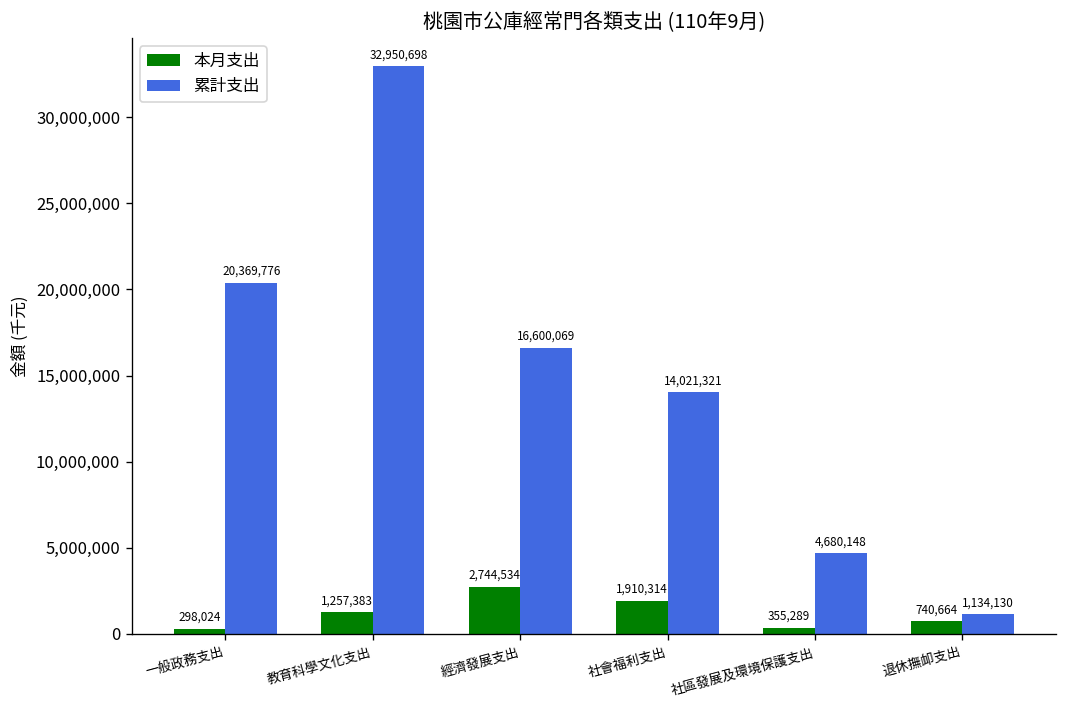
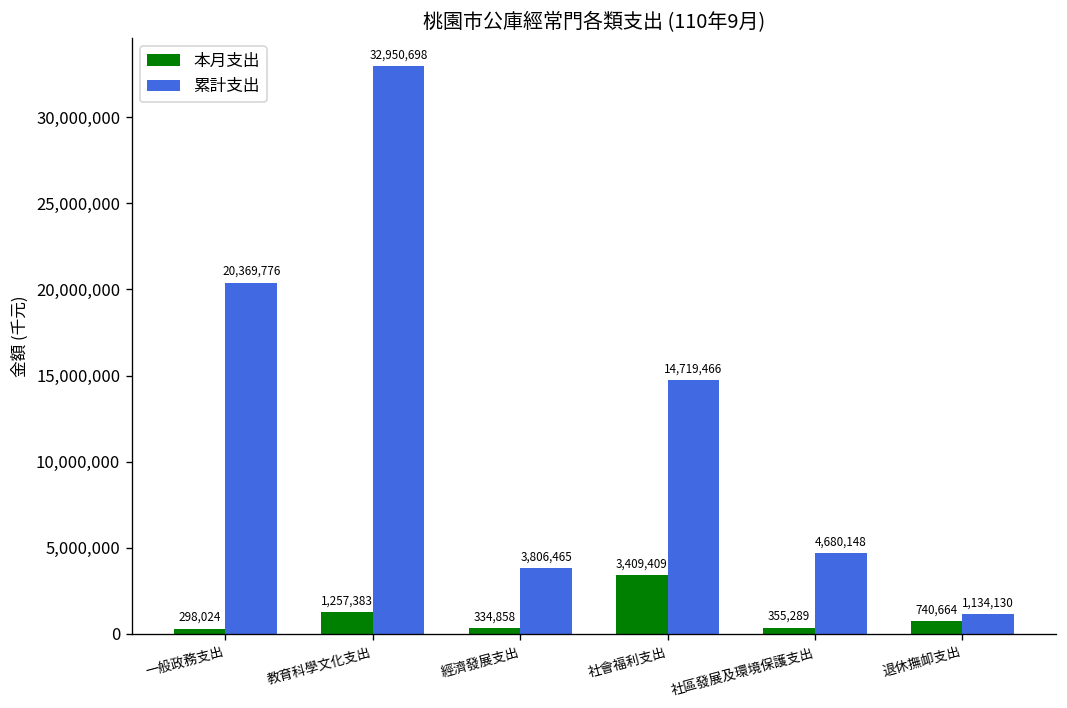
本月支出, 經濟發展支出: 2,744,534 -> 334,858
累計支出, 經濟發展支出: 16,600,069 -> 3,806,465
本月支出, 社會福利支出: 1,910,314 -> 3,409,409
累計支出, 社會福利支出: 14,021,321 -> 14,719,466
